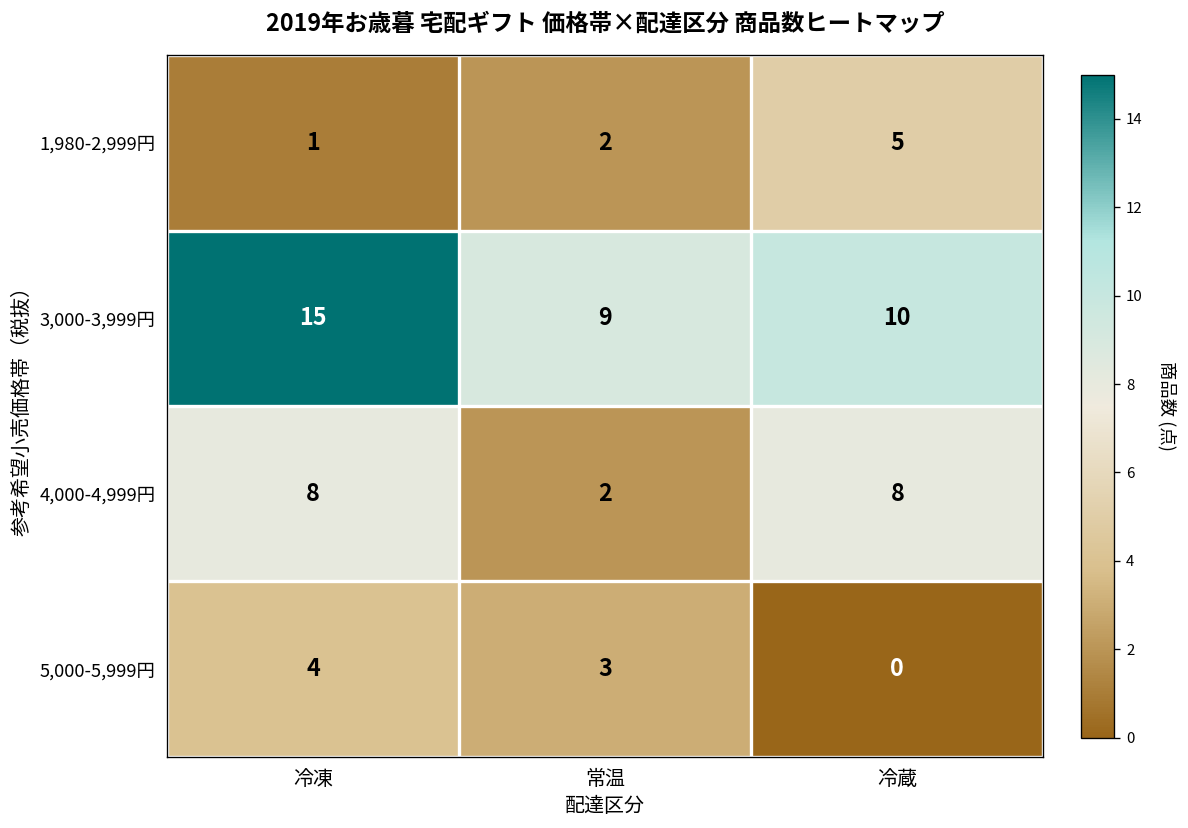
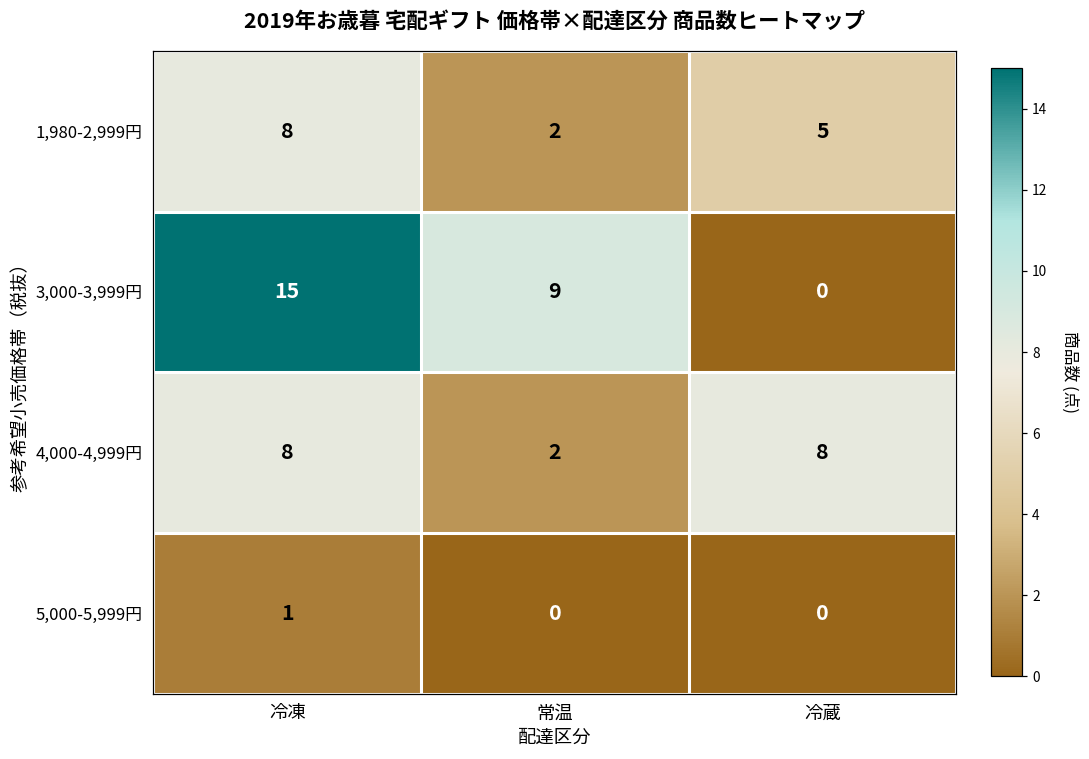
1,980-2,999円, 冷凍: 1 -> 8
3,000-3,999円, 冷蔵: 10 -> 0
5,000-5,999円, 冷凍: 4 -> 1
5,000-5,999円, 常温: 3 -> 0
